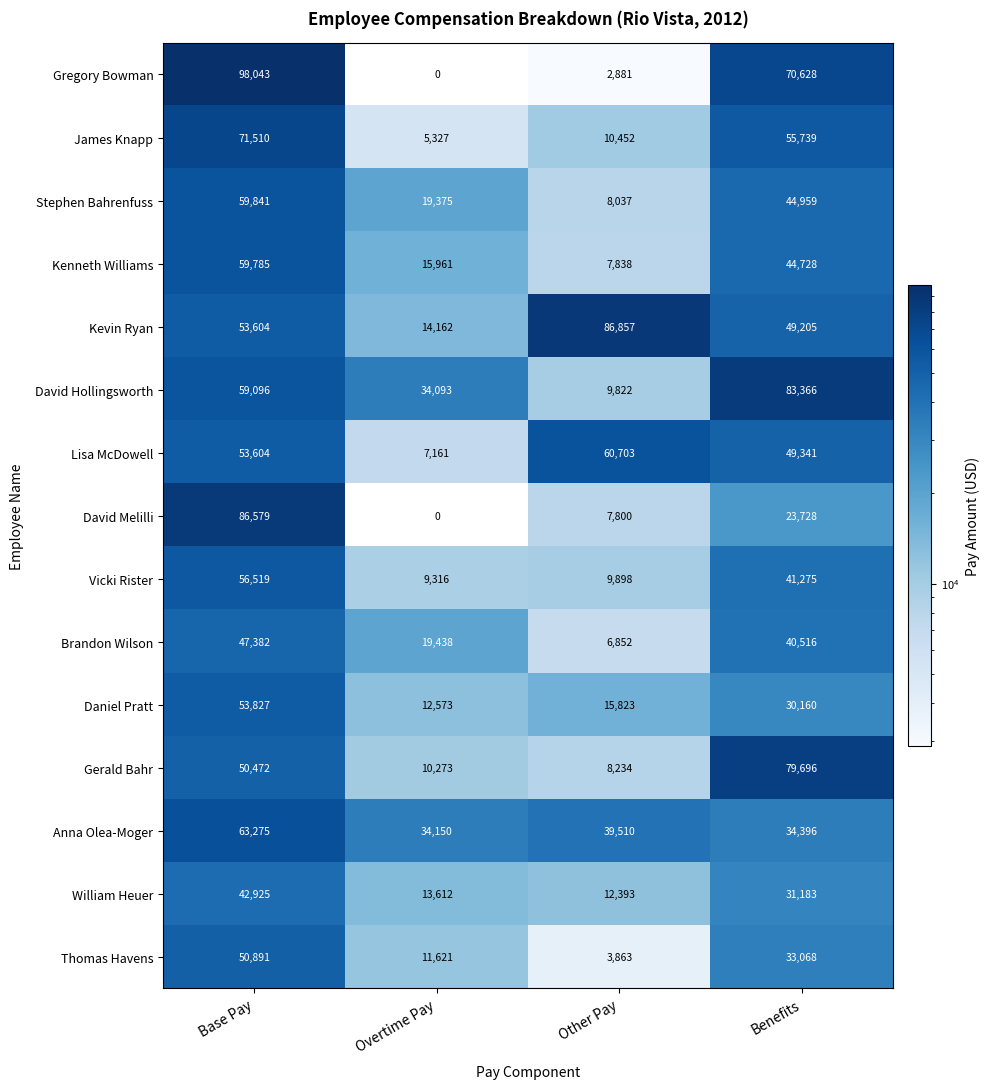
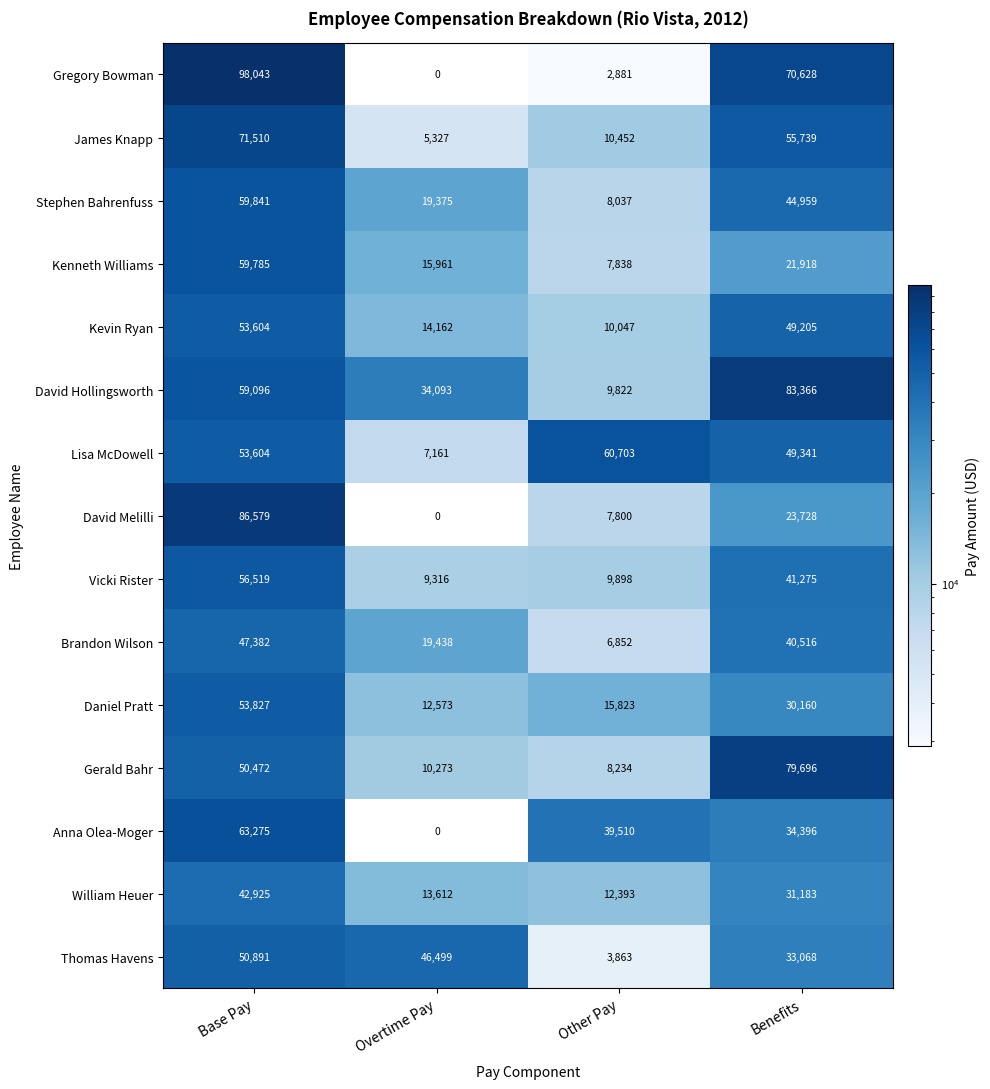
Kenneth Williams, Benefits: 44,728 -> 21,918
Kevin Ryan, Other Pay: 86,857 -> 10,047
Anna Olea-Moger, Overtime Pay: 34,150 -> 0
Thomas Havens, Overtime Pay: 11,621 -> 46,499
